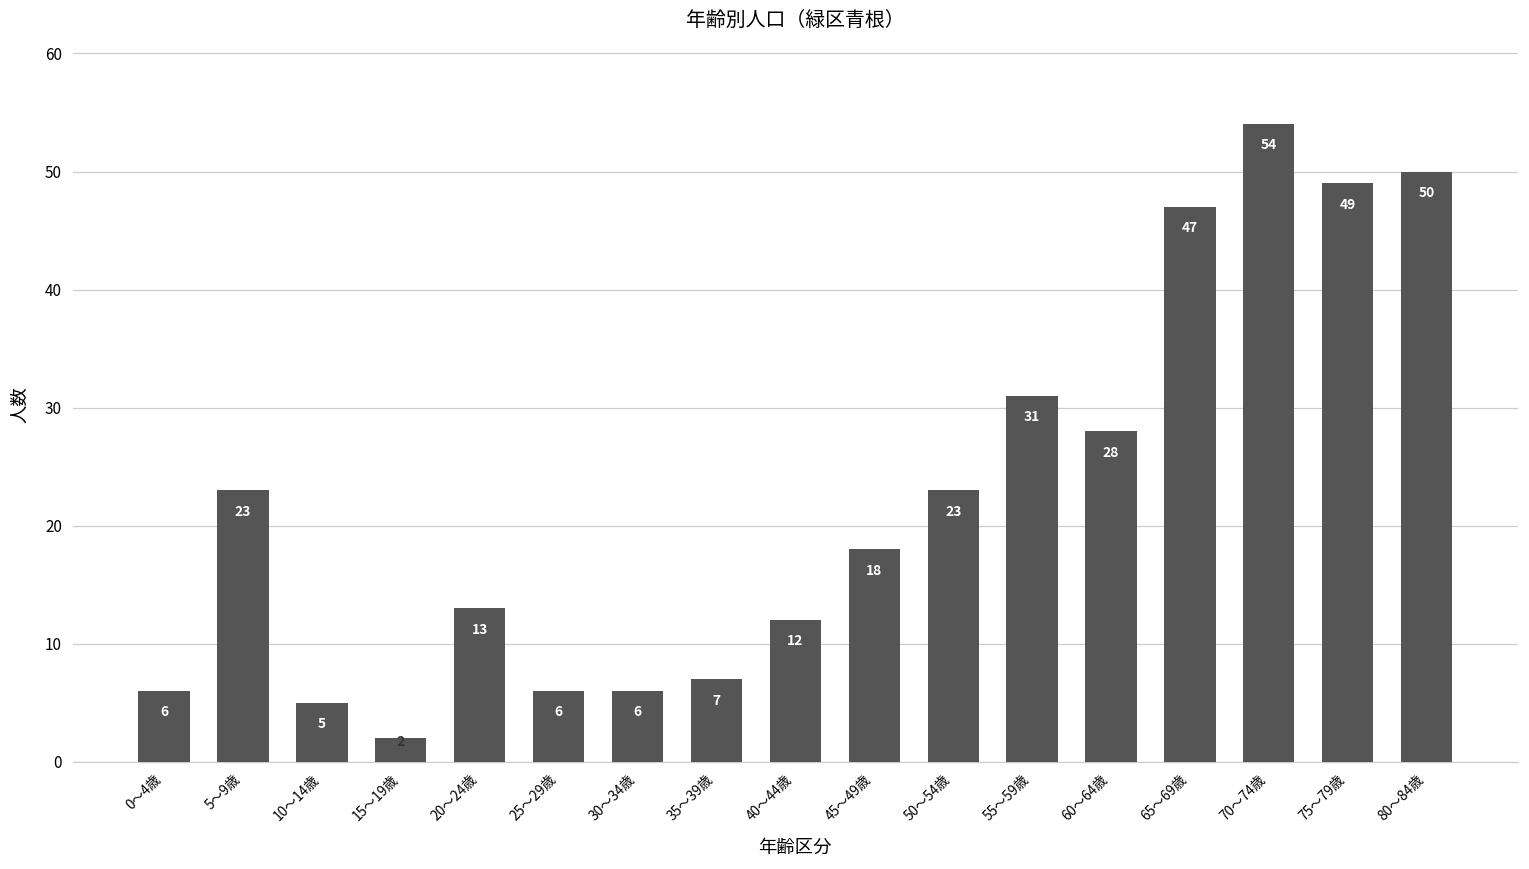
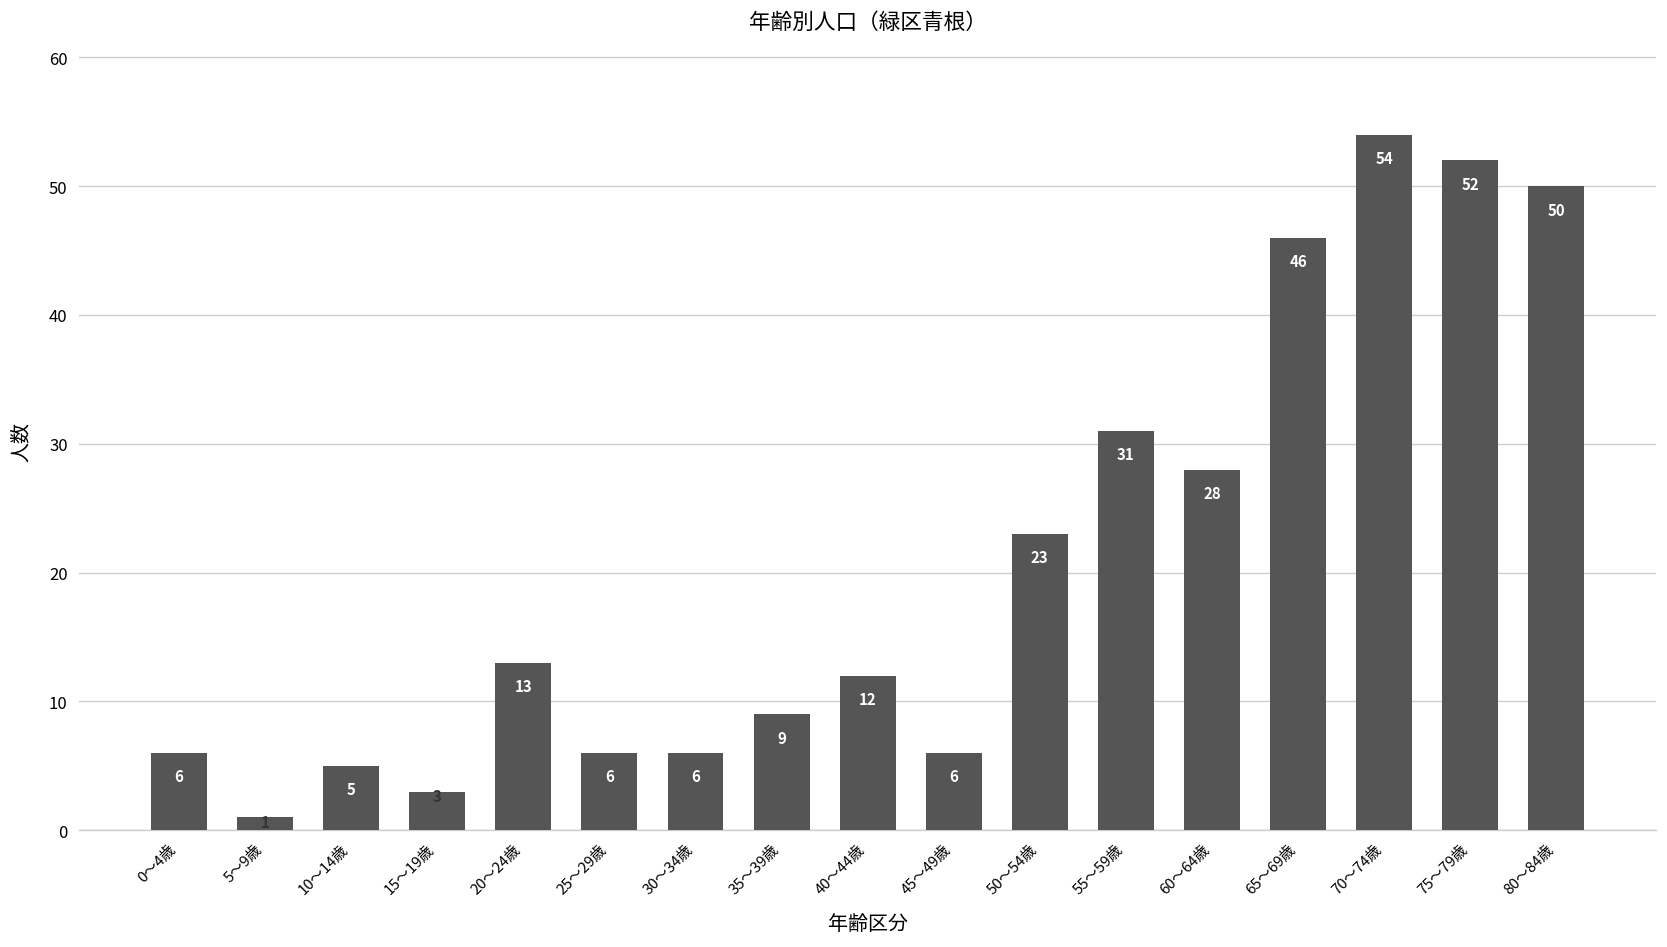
5～9歳: 23 -> 1
15～19歳: 2 -> 3
35～39歳: 7 -> 9
45～49歳: 18 -> 6
65～69歳: 47 -> 46
75～79歳: 49 -> 52
